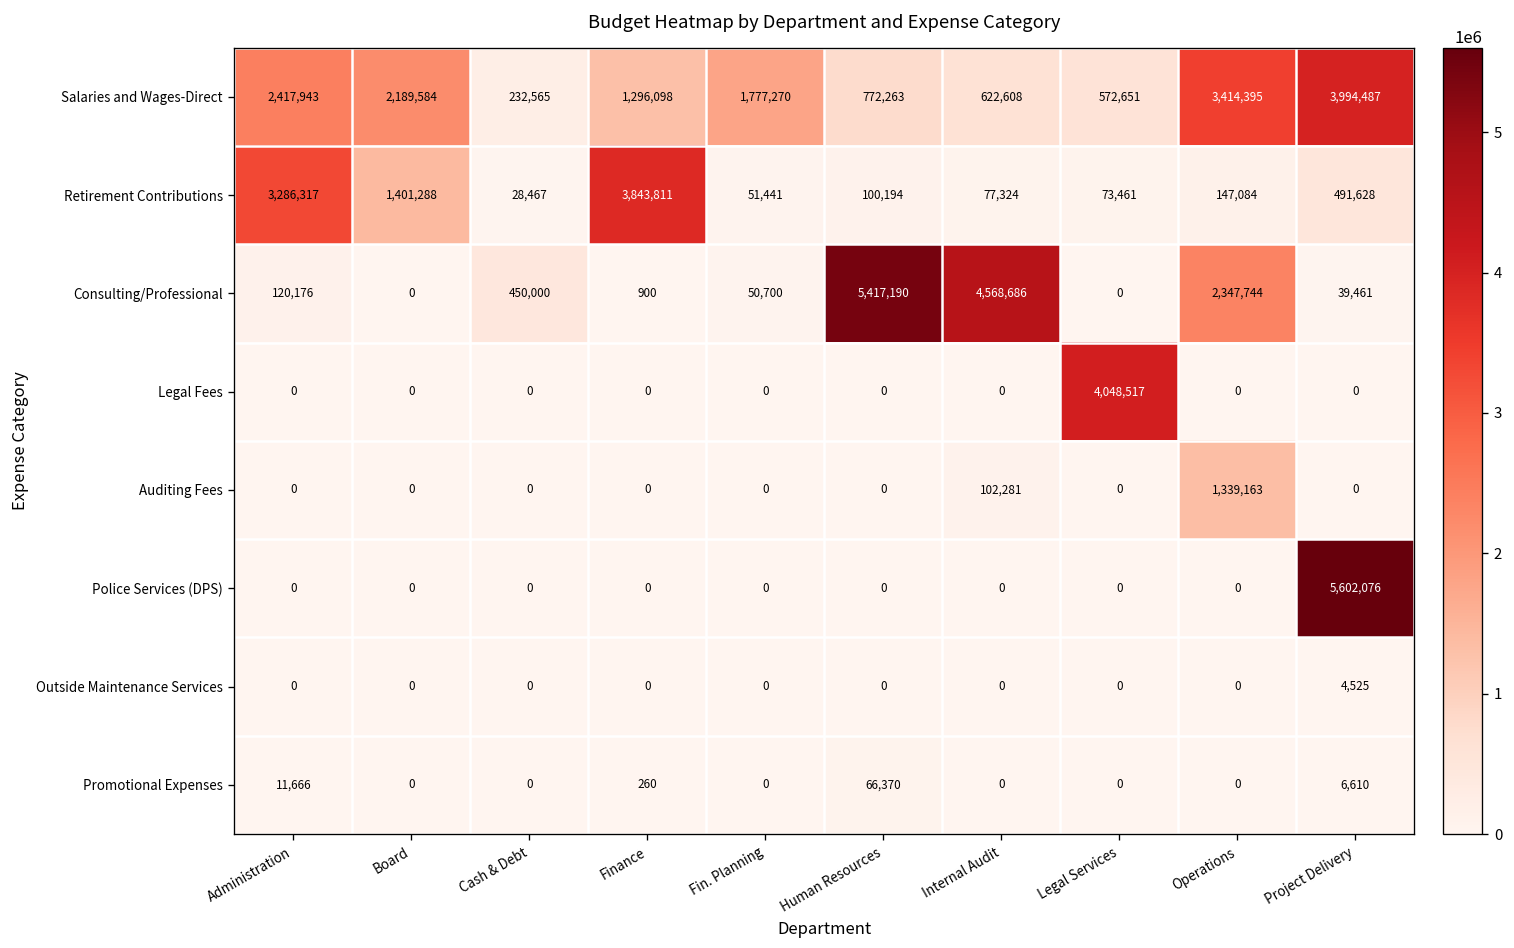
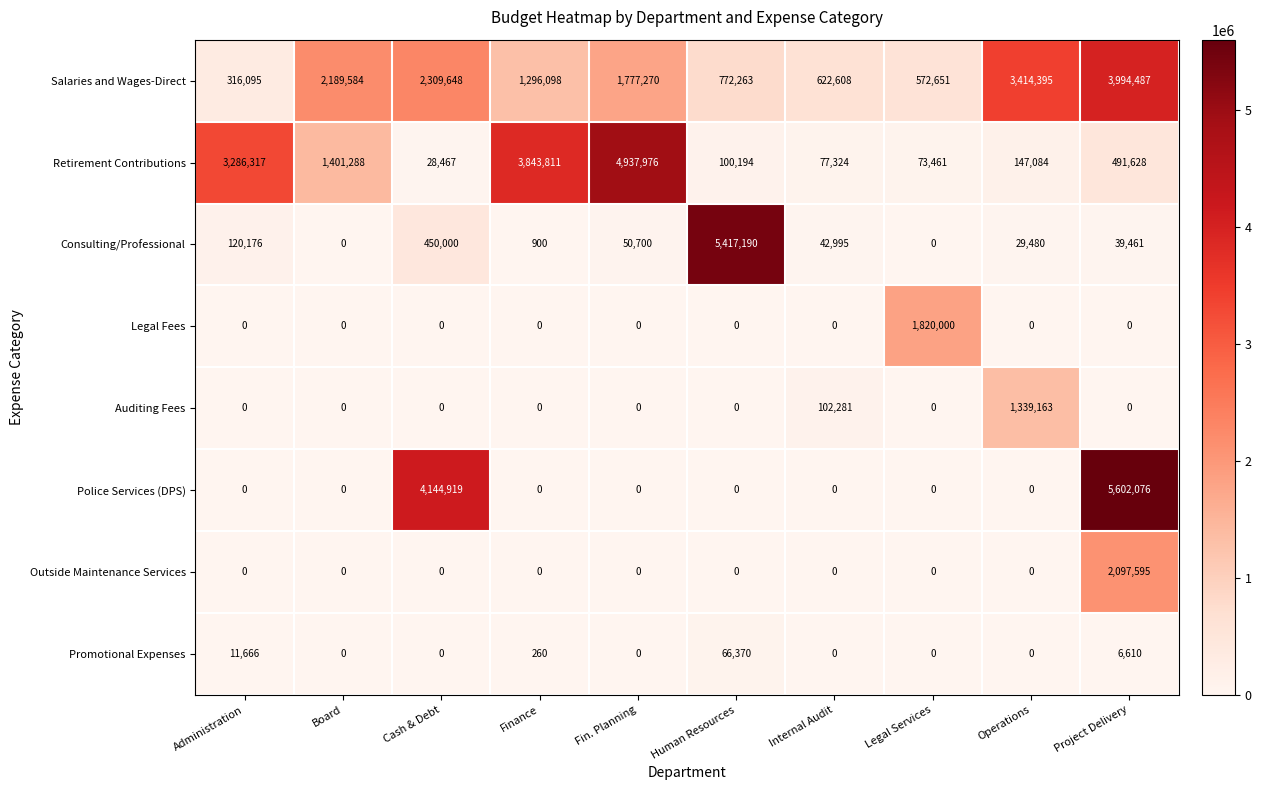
Salaries and Wages-Direct, Administration: 2,417,943 -> 316,095
Salaries and Wages-Direct, Cash & Debt: 232,565 -> 2,309,648
Retirement Contributions, Fin. Planning: 51,441 -> 4,937,976
Consulting/Professional, Internal Audit: 4,568,686 -> 42,995
Consulting/Professional, Operations: 2,347,744 -> 29,480
Legal Fees, Legal Services: 4,048,517 -> 1,820,000
Police Services (DPS), Cash & Debt: 0 -> 4,144,919
Outside Maintenance Services, Project Delivery: 4,525 -> 2,097,595
